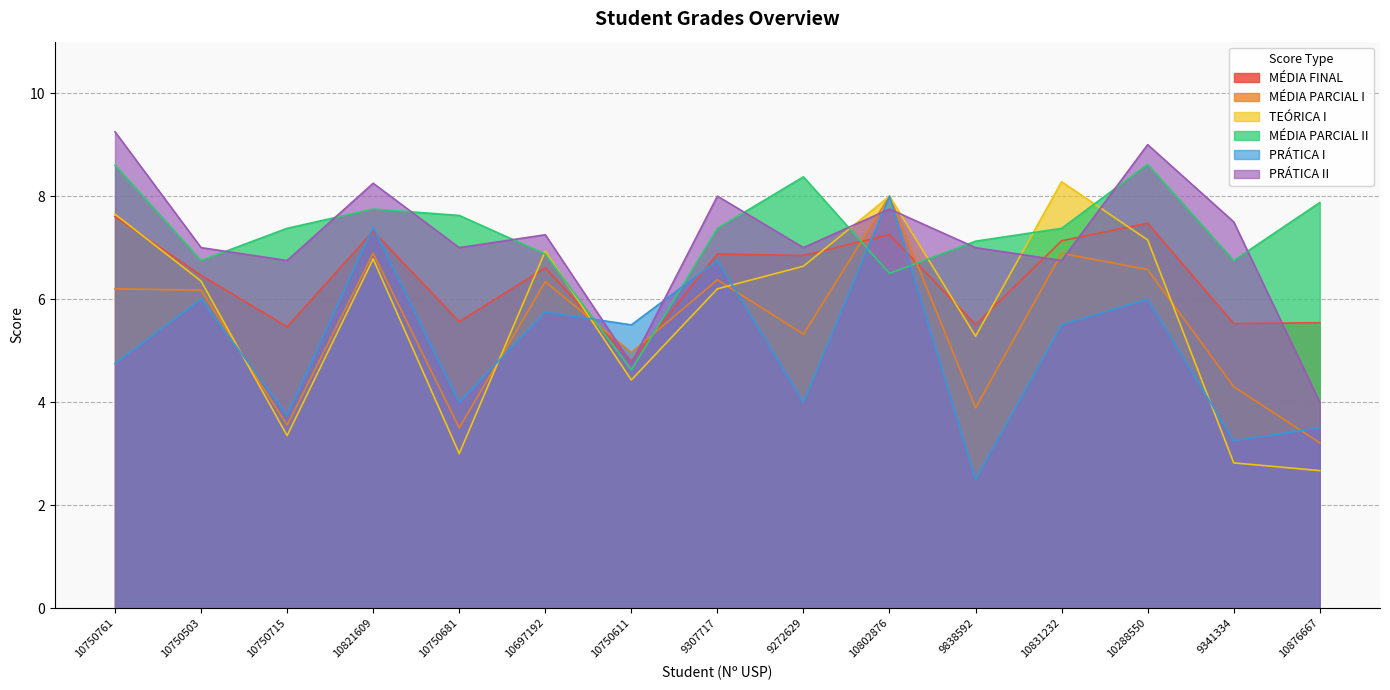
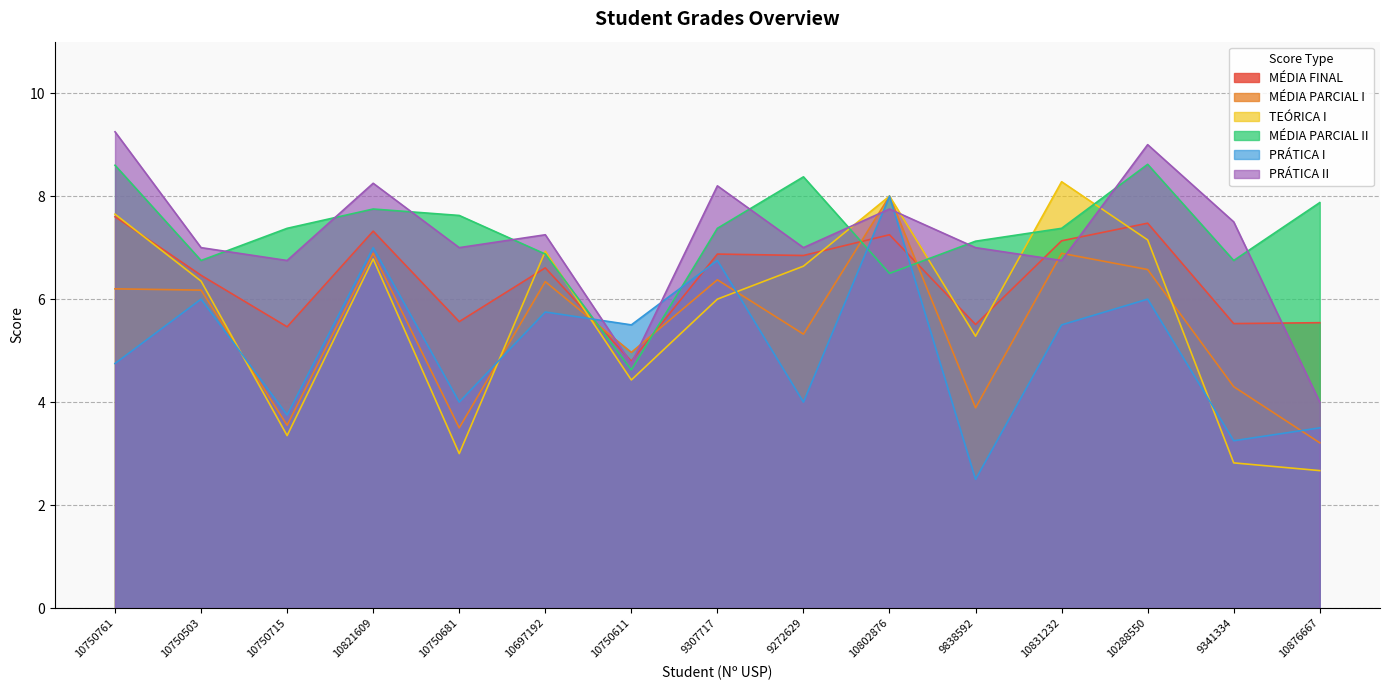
PRÁTICA I, 10821609: 7.4 -> 7.0
TEÓRICA I, 9307717: 6.2 -> 6.0
PRÁTICA II, 9307717: 8.0 -> 8.2
